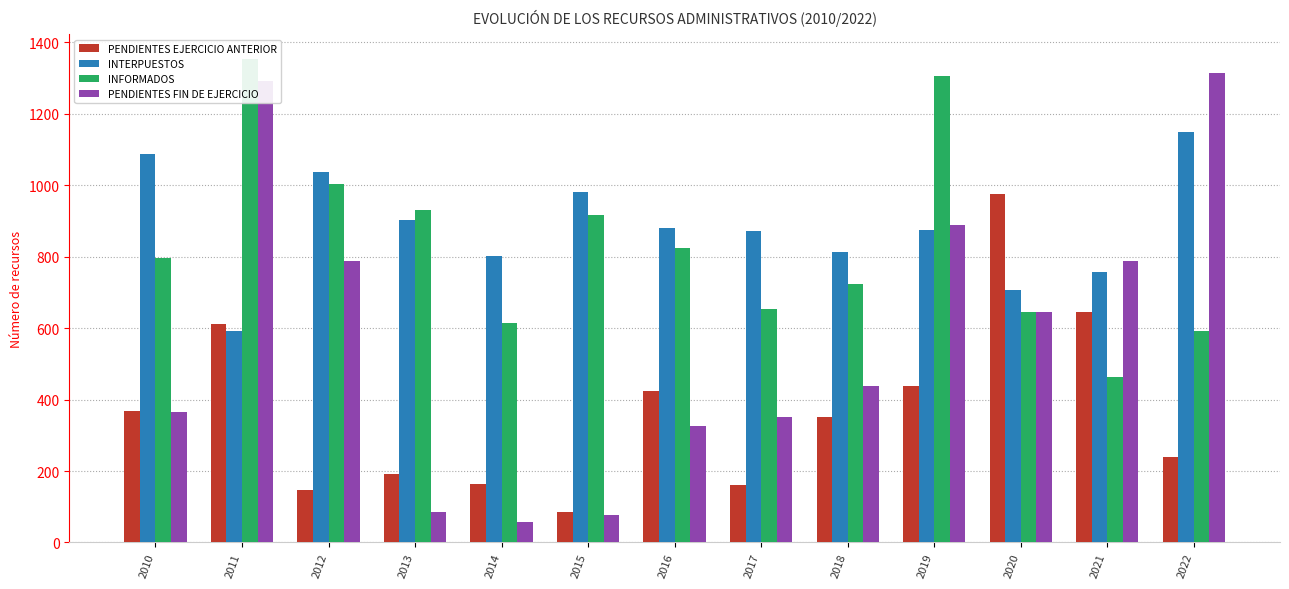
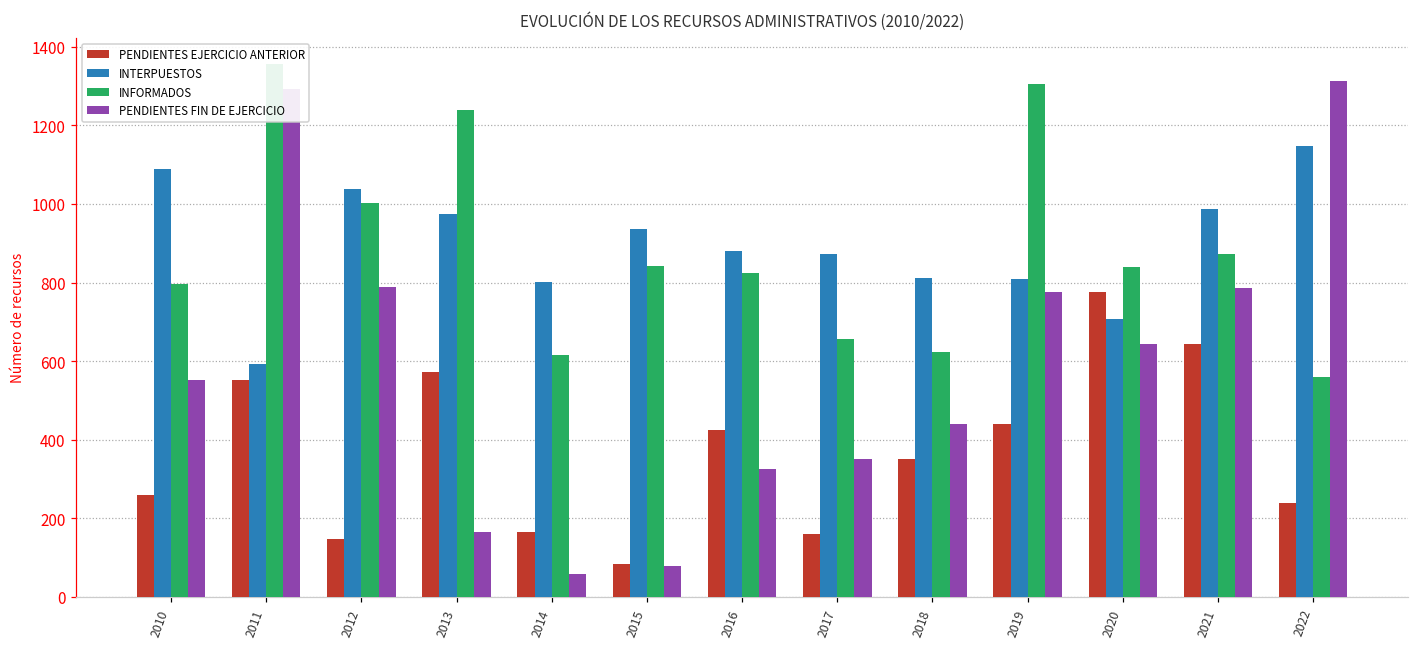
PENDIENTES EJERCICIO ANTERIOR, 2010: 370 -> 260
PENDIENTES FIN DE EJERCICIO, 2010: 370 -> 550
PENDIENTES EJERCICIO ANTERIOR, 2011: 610 -> 550
PENDIENTES EJERCICIO ANTERIOR, 2013: 190 -> 570
INTERPUESTOS, 2013: 900 -> 970
INFORMADOS, 2013: 930 -> 1240
PENDIENTES FIN DE EJERCICIO, 2013: 90 -> 160
INTERPUESTOS, 2015: 980 -> 940
INFORMADOS, 2015: 920 -> 840
INFORMADOS, 2018: 720 -> 620
INTERPUESTOS, 2019: 880 -> 810
PENDIENTES FIN DE EJERCICIO, 2019: 890 -> 780
PENDIENTES EJERCICIO ANTERIOR, 2020: 980 -> 780
INFORMADOS, 2020: 640 -> 840
INTERPUESTOS, 2021: 760 -> 990
INFORMADOS, 2021: 460 -> 870
INFORMADOS, 2022: 590 -> 560
